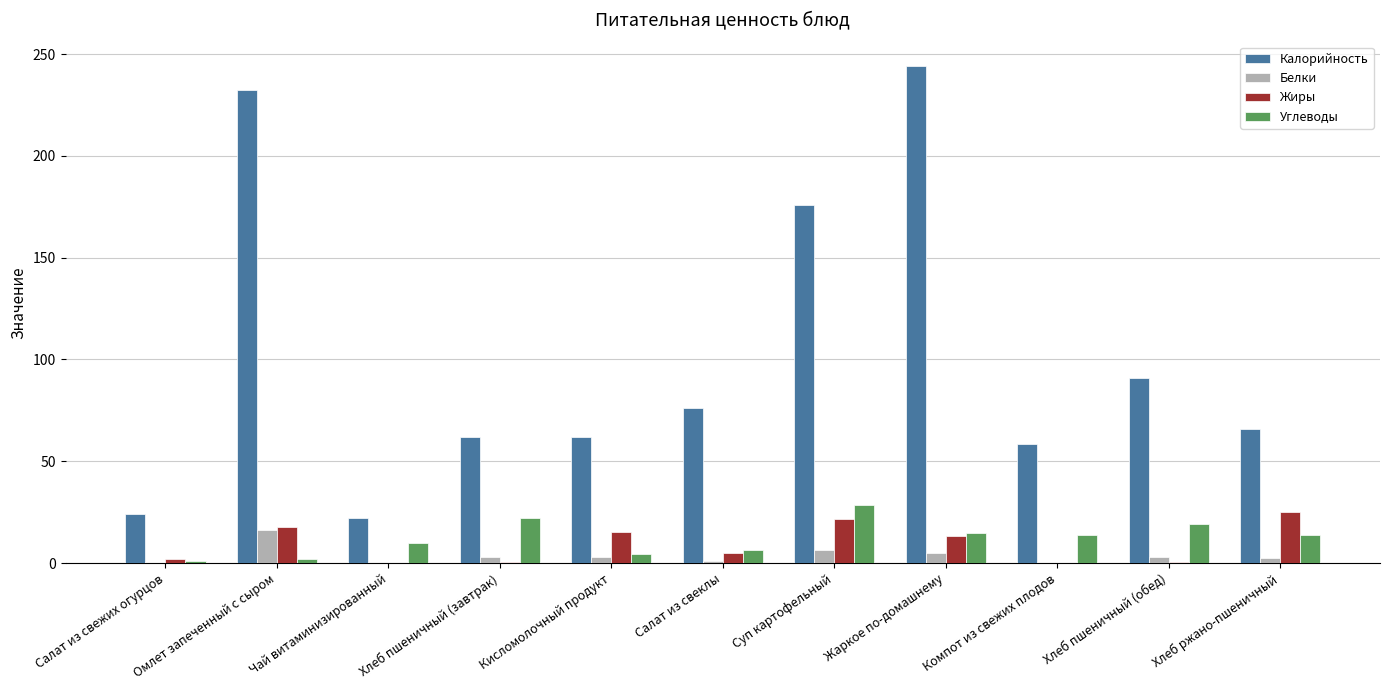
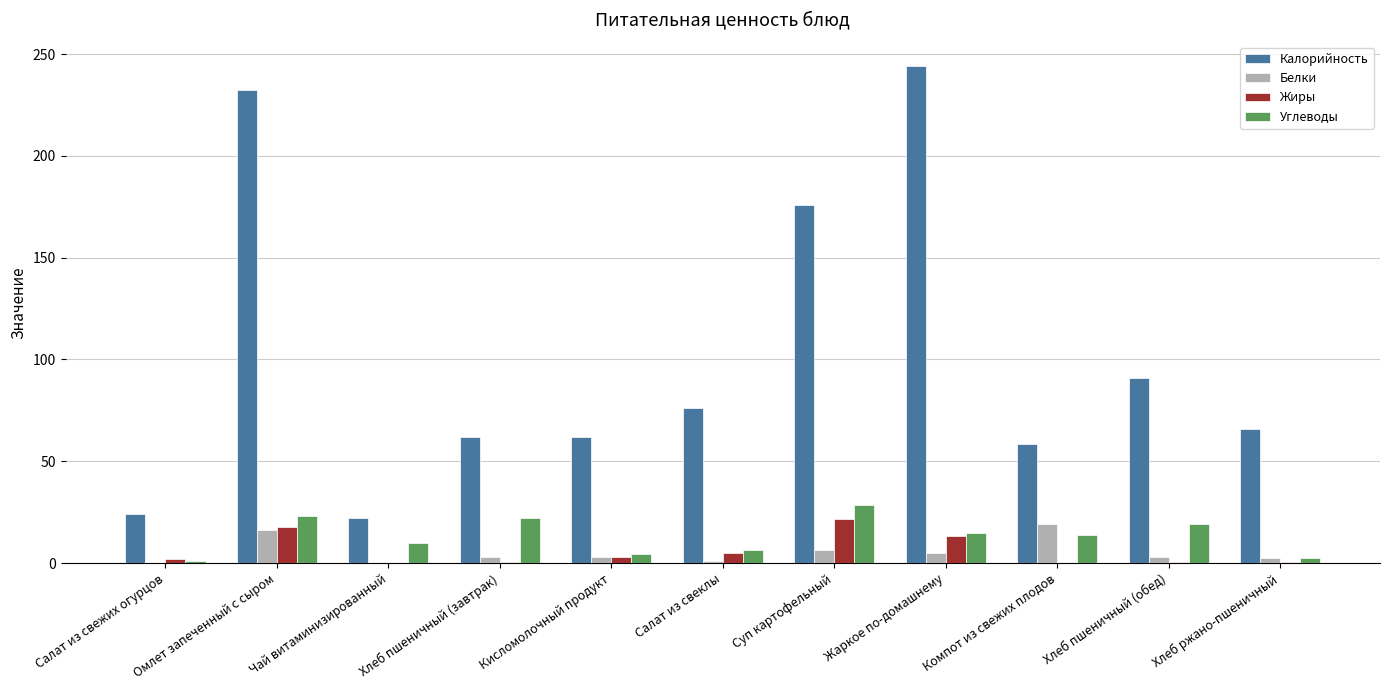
Углеводы, Омлет запеченный с сыром: 2 -> 23
Жиры, Кисломолочный продукт: 15 -> 3
Белки, Компот из свежих плодов: 0 -> 19
Жиры, Хлеб ржано-пшеничный: 25 -> 0
Углеводы, Хлеб ржано-пшеничный: 14 -> 2
